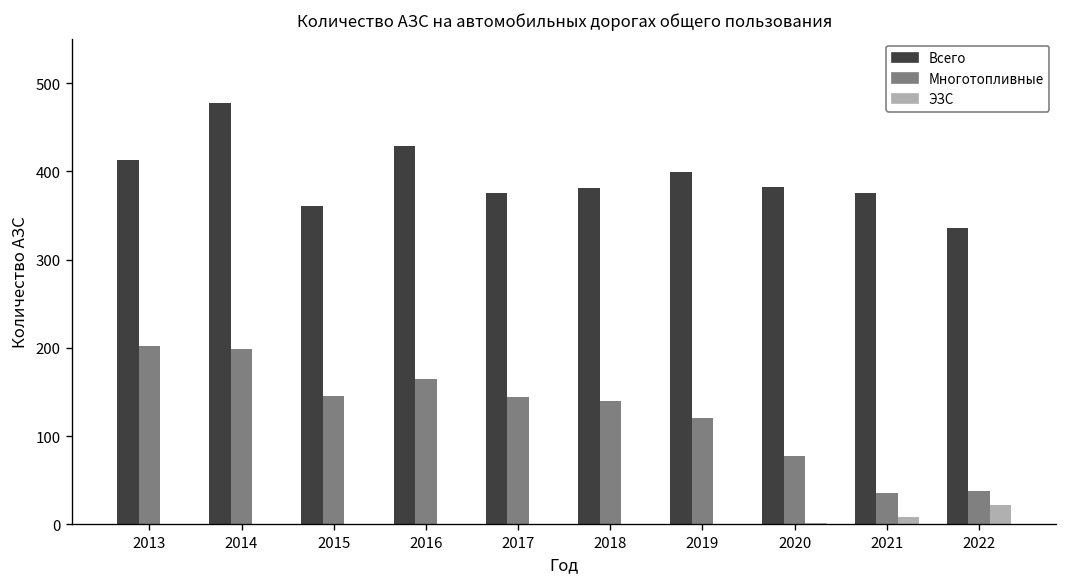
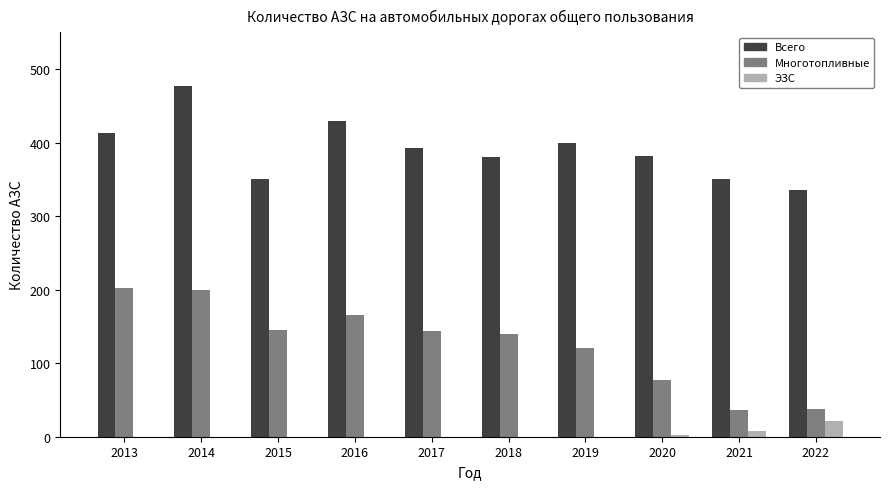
Всего, 2015: 360 -> 350
Всего, 2017: 380 -> 390
Всего, 2021: 380 -> 350
